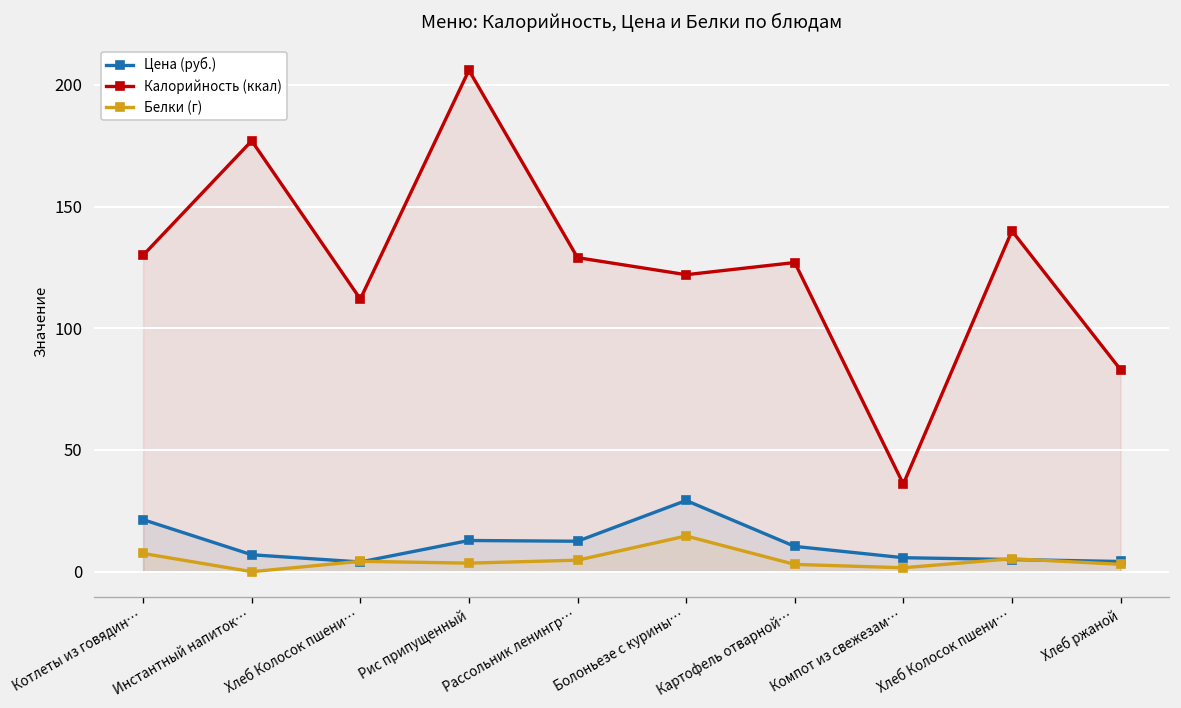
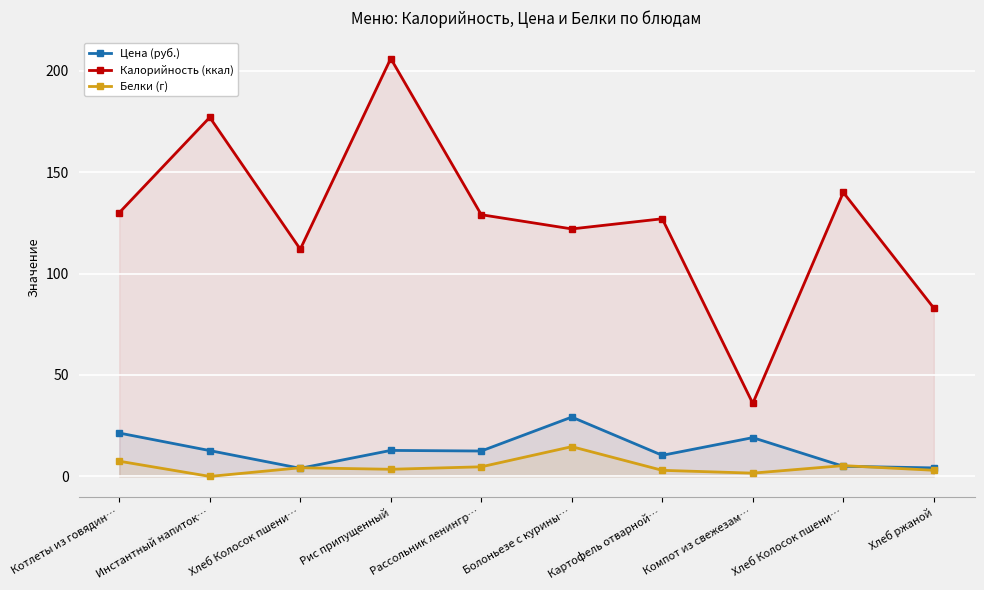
Цена (руб.), Инстантный напиток…: 7 -> 13
Цена (руб.), Компот из свежезам…: 6 -> 19
